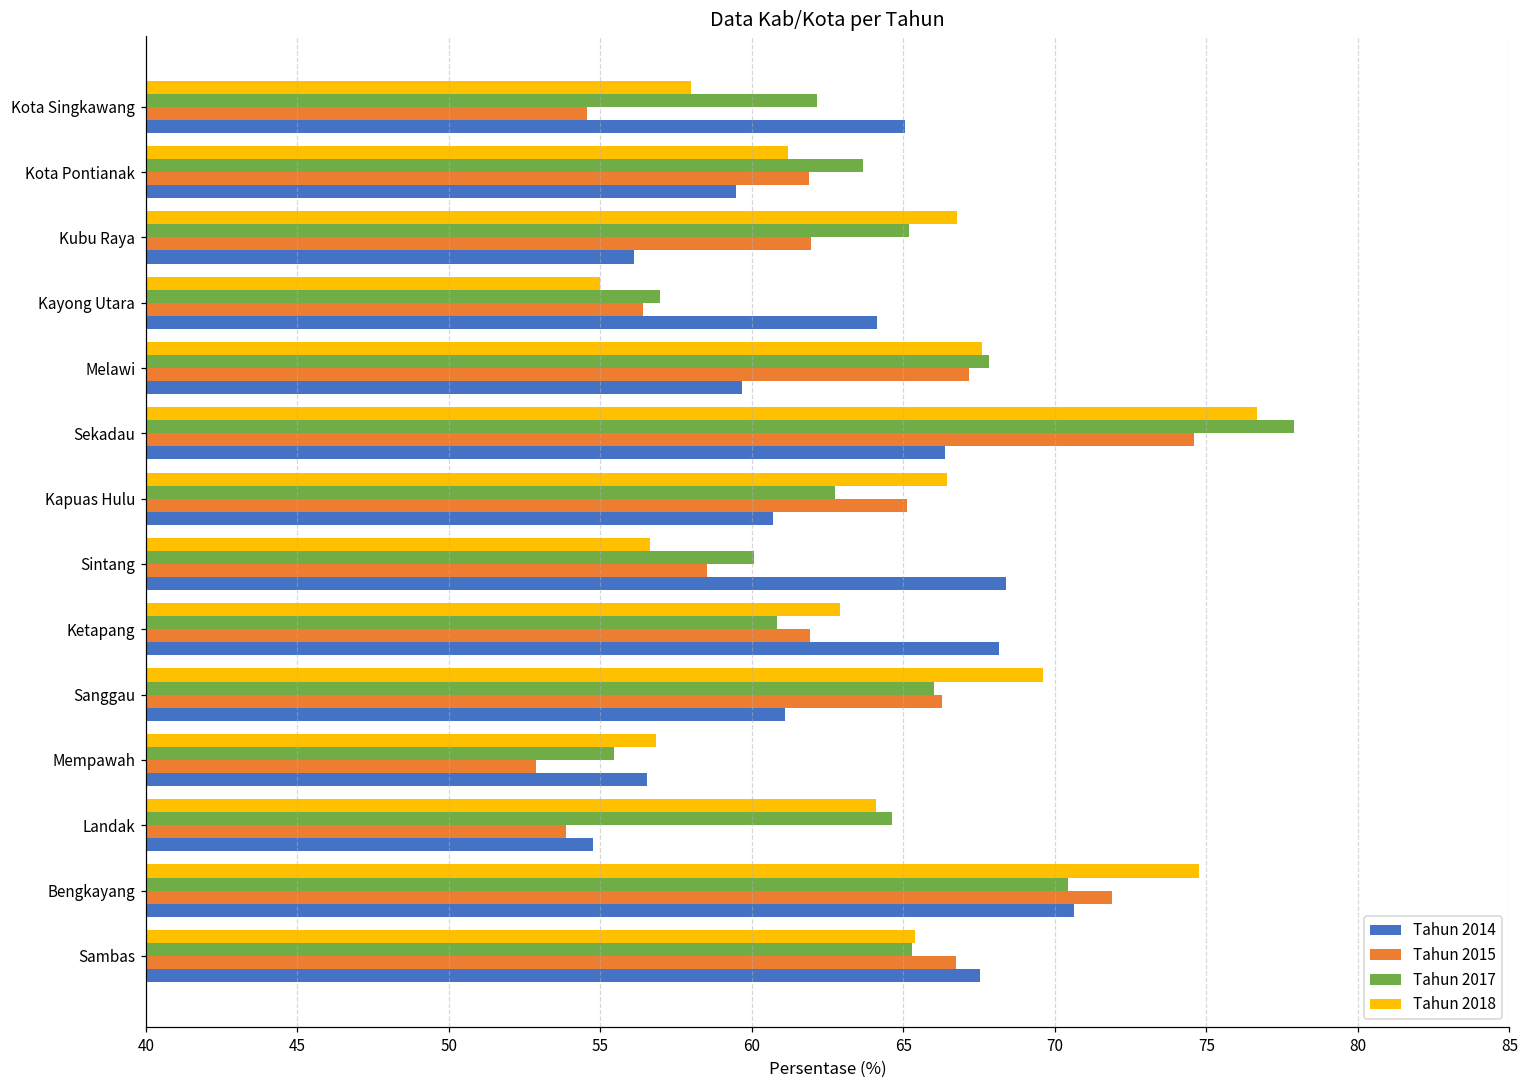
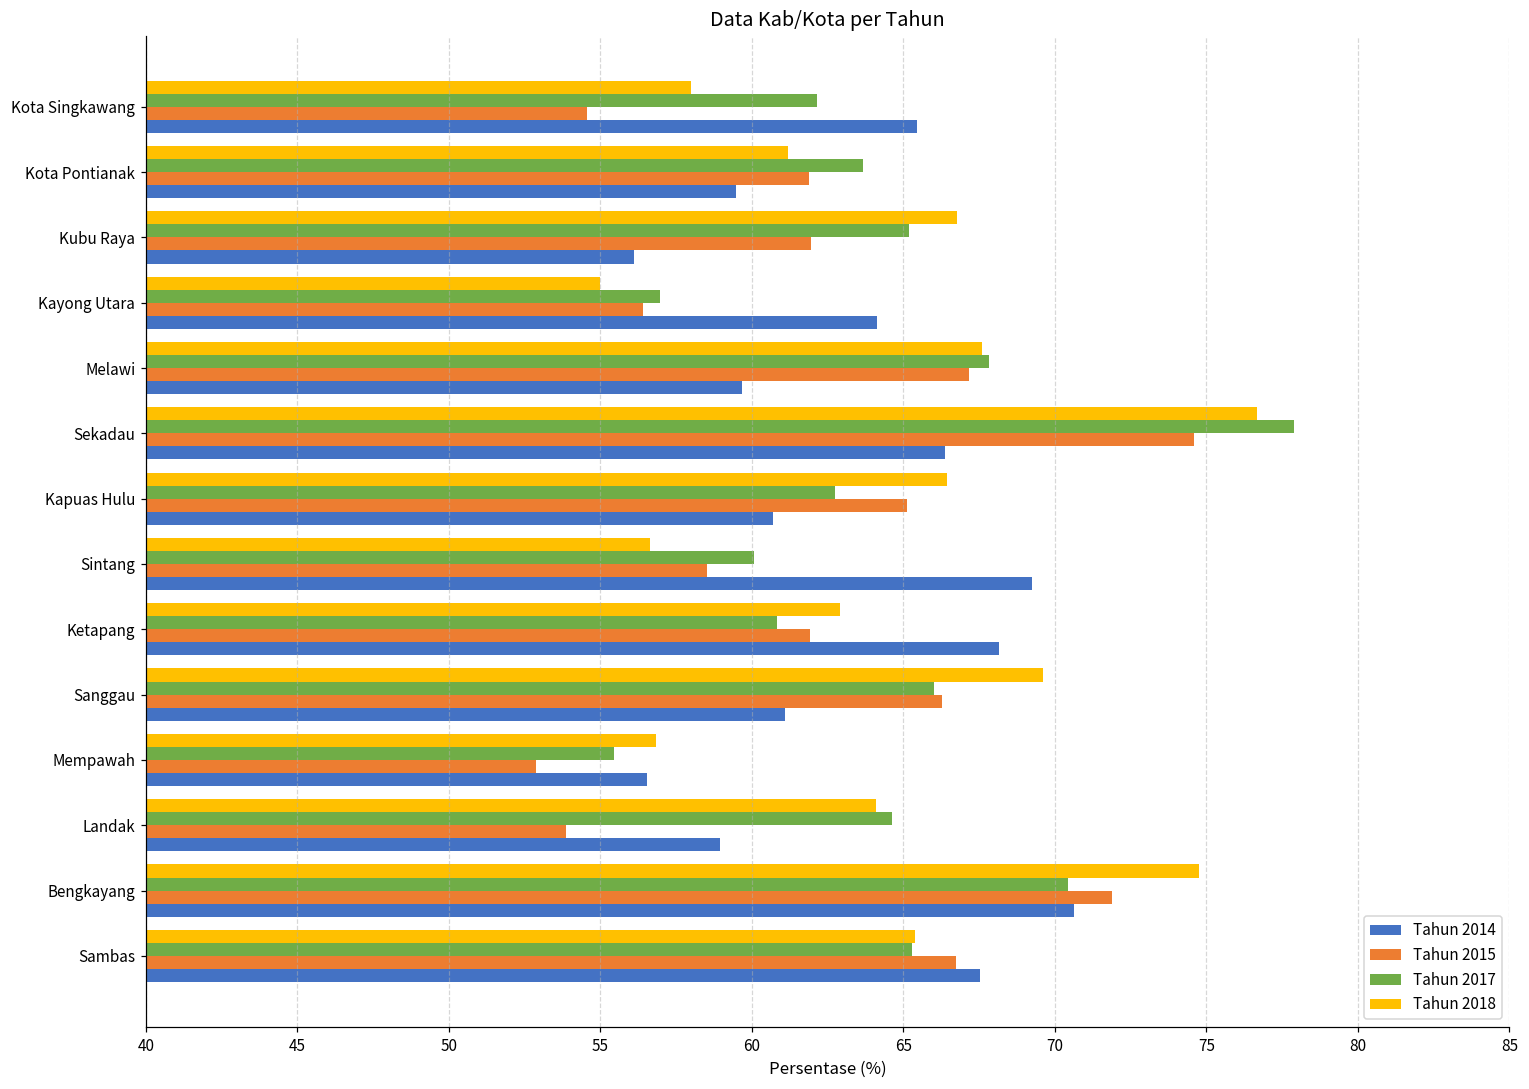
Tahun 2014, Kota Singkawang: 65.1 -> 65.4
Tahun 2014, Sintang: 68.4 -> 69.3
Tahun 2014, Landak: 54.8 -> 59.0
